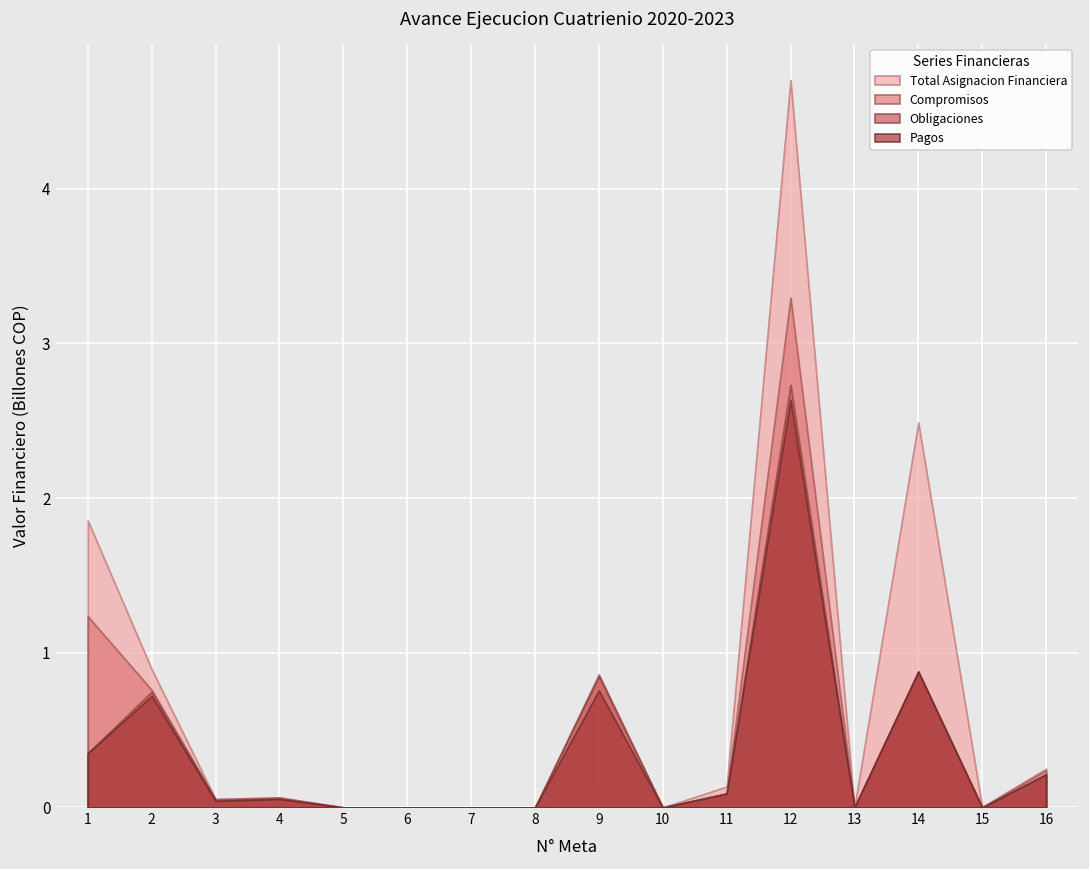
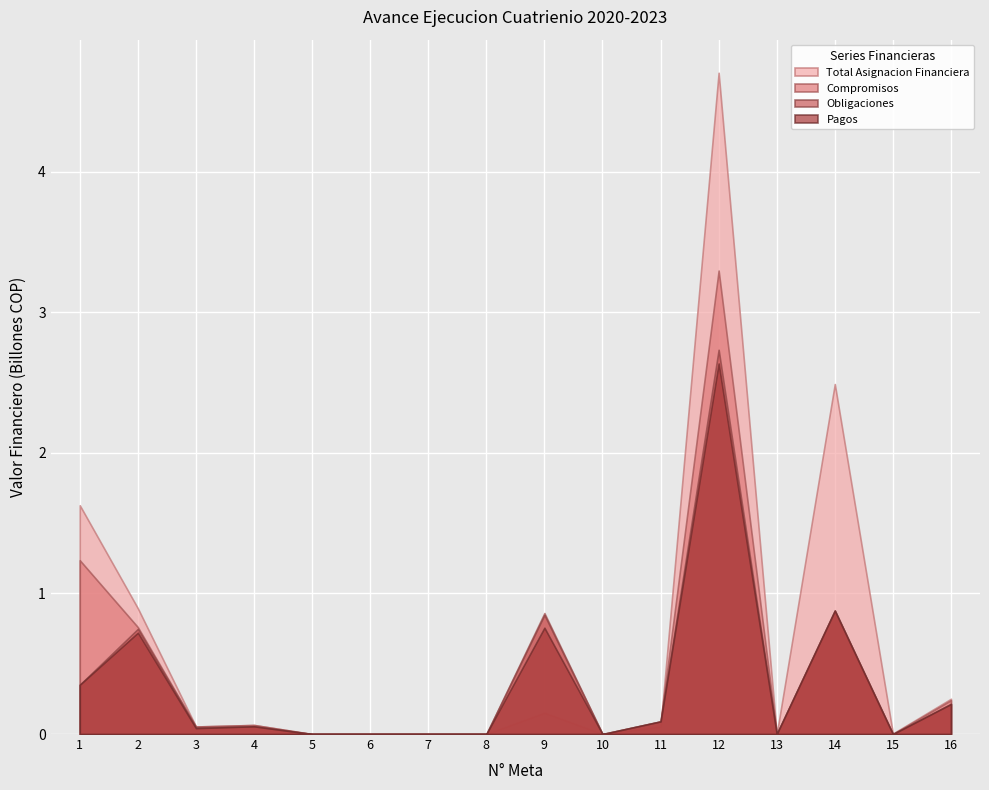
Total Asignacion Financiera, 1: 1.86 -> 1.63
Total Asignacion Financiera, 11: 0.14 -> 0.05
